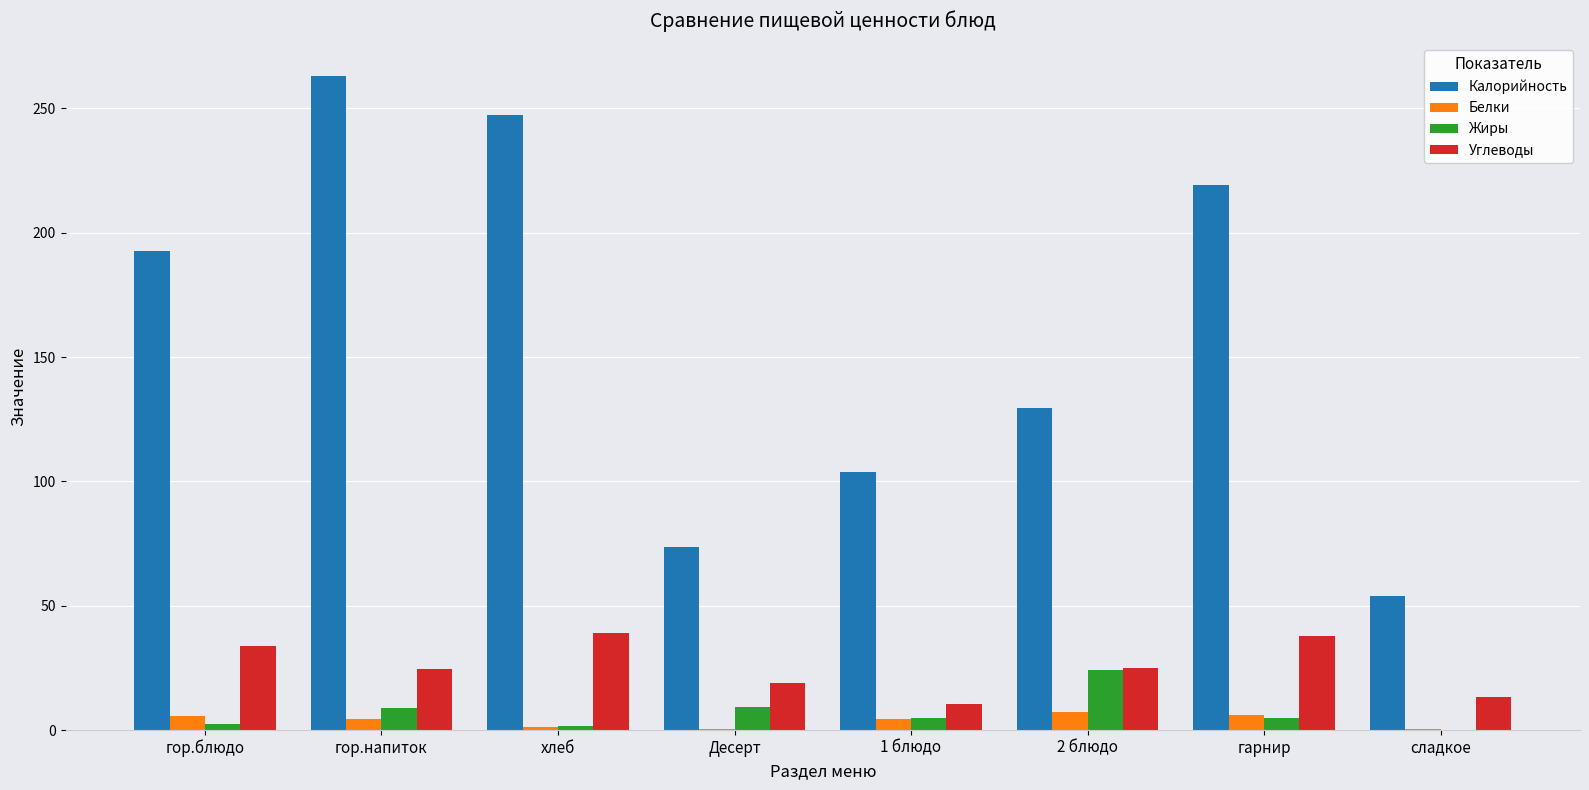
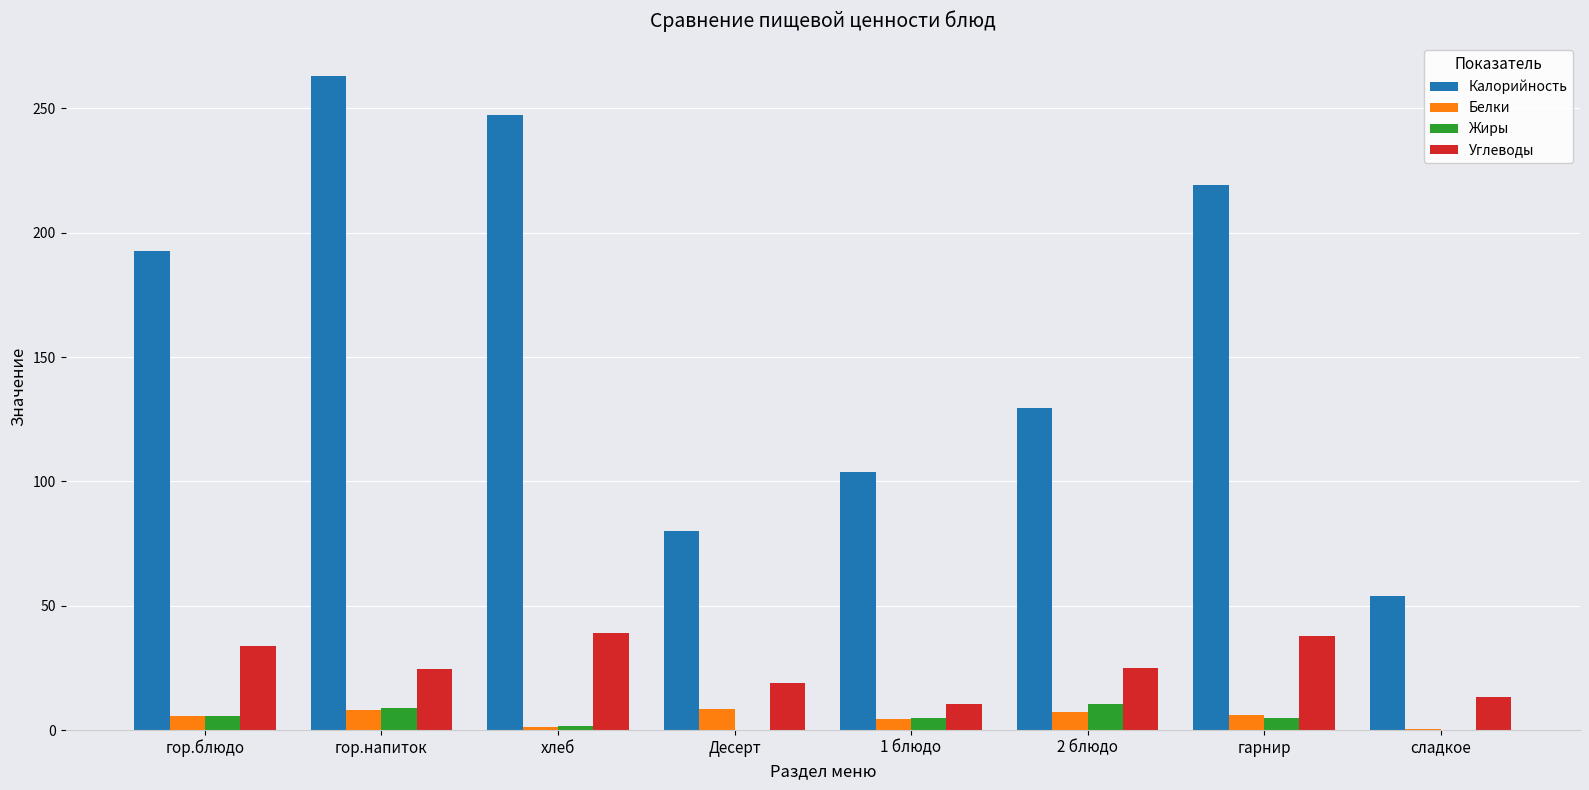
Жиры, гор.блюдо: 2 -> 6
Белки, гор.напиток: 4 -> 8
Калорийность, Десерт: 74 -> 80
Белки, Десерт: 1 -> 8
Жиры, Десерт: 9 -> 0
Жиры, 2 блюдо: 24 -> 10
